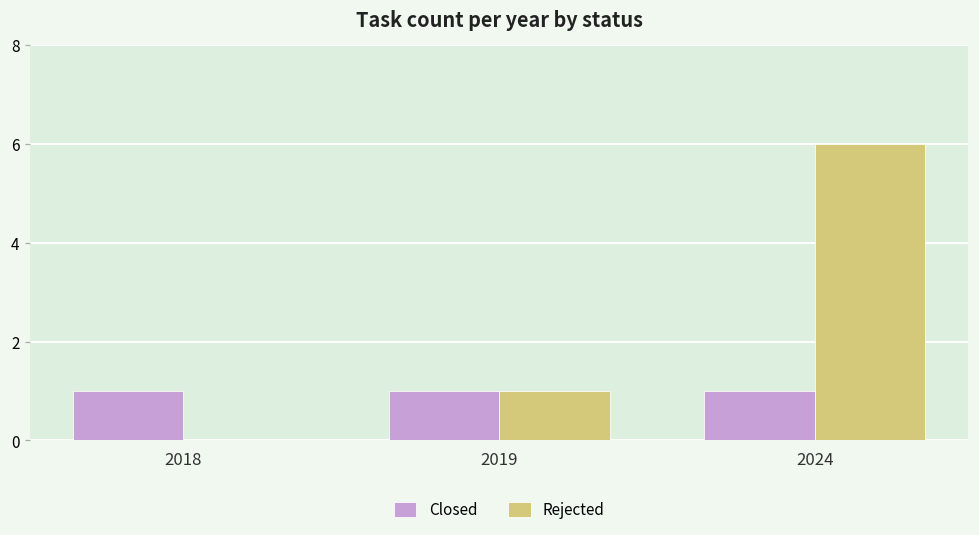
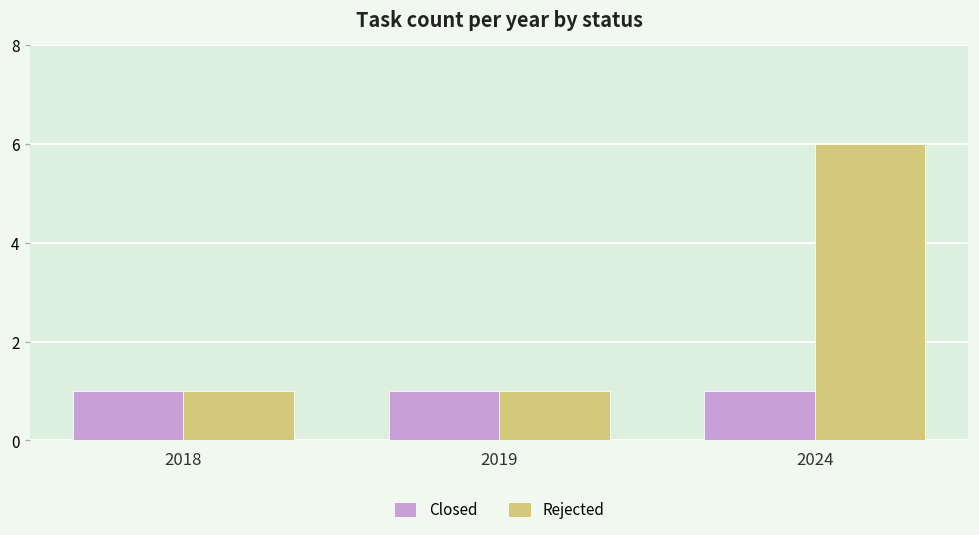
Rejected, 2018: 0 -> 1
